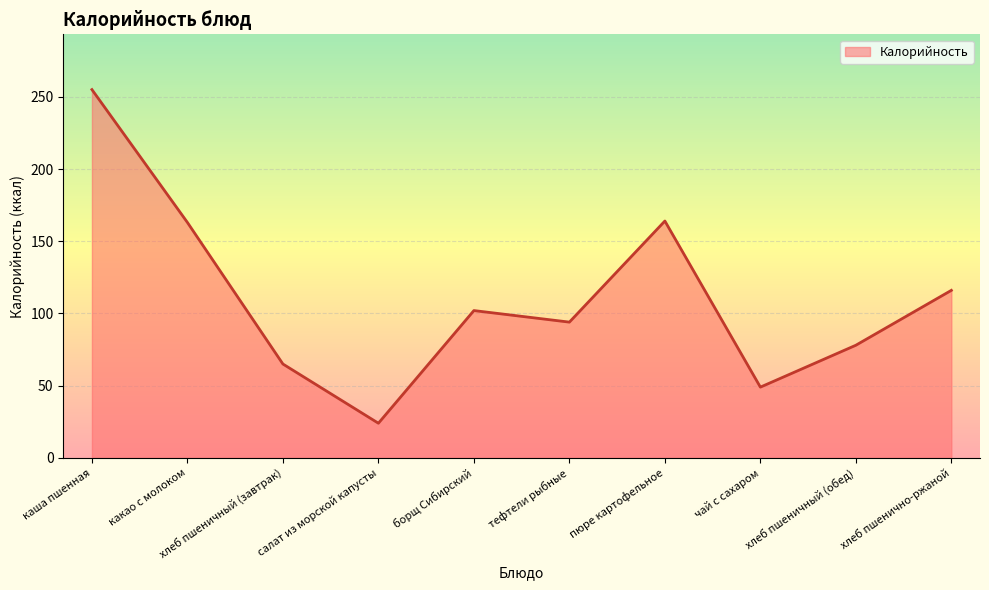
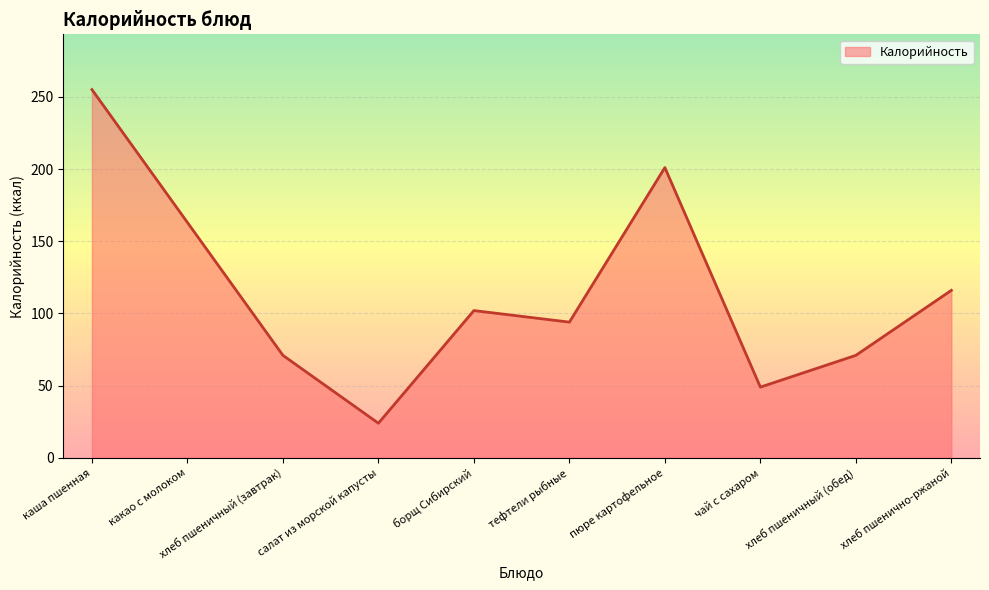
хлеб пшеничный (завтрак): 65 -> 71
пюре картофельное: 164 -> 201
хлеб пшеничный (обед): 78 -> 71
